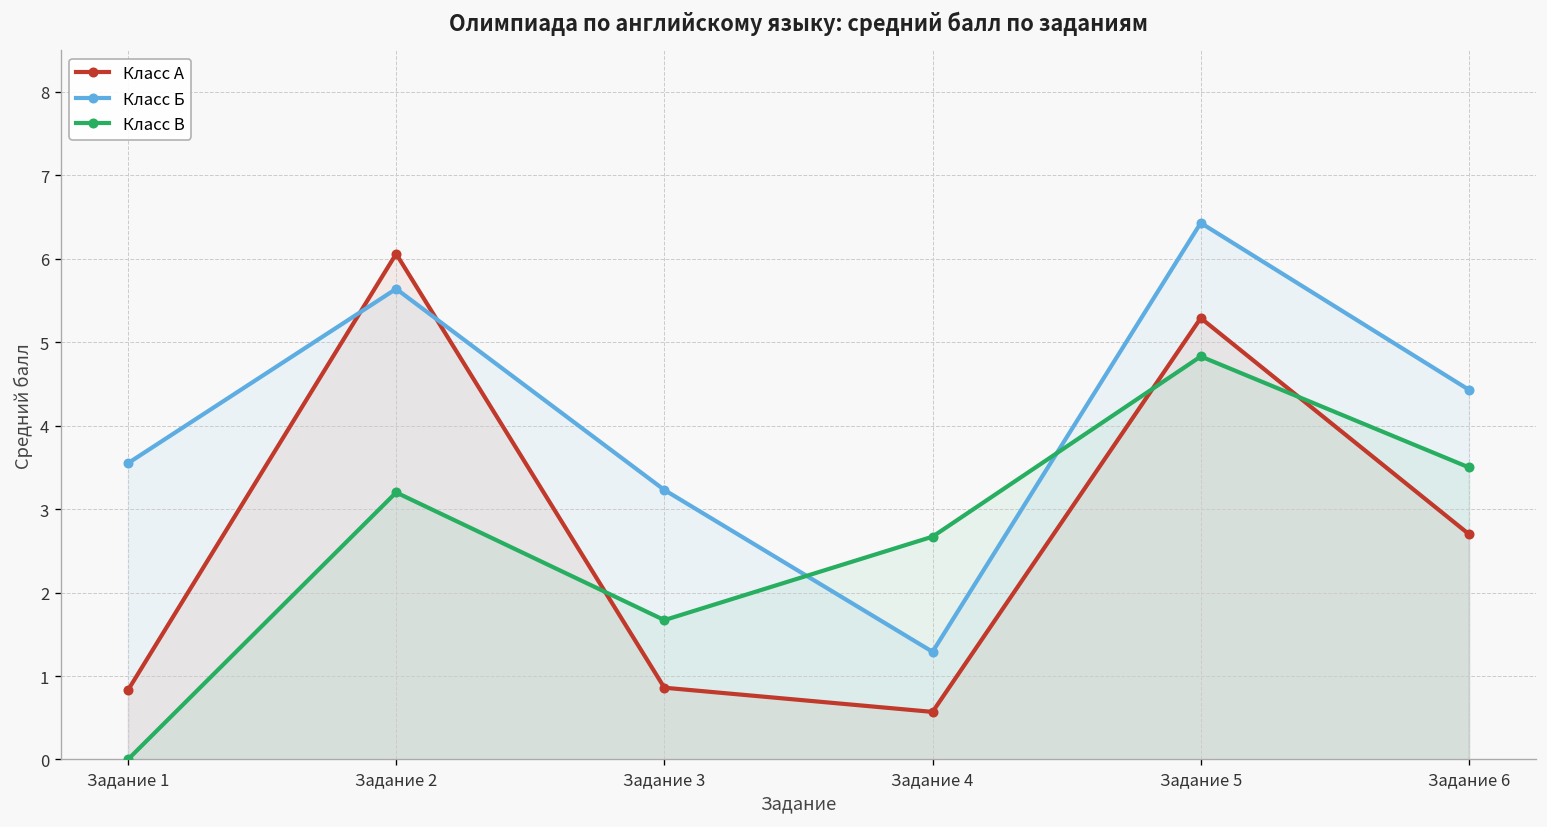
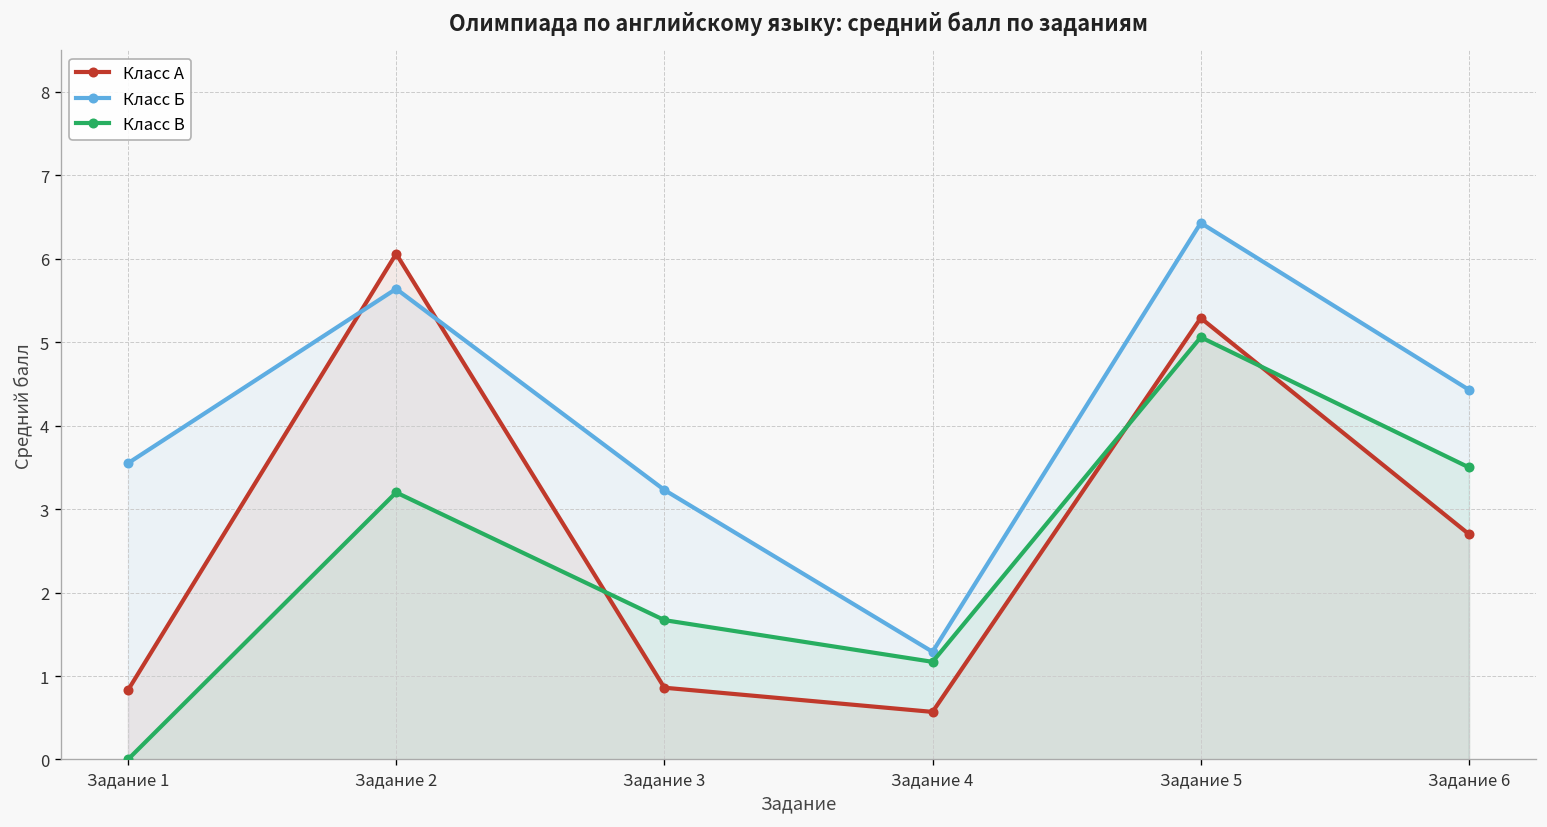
Класс В, Задание 4: 2.7 -> 1.2
Класс В, Задание 5: 4.8 -> 5.1
